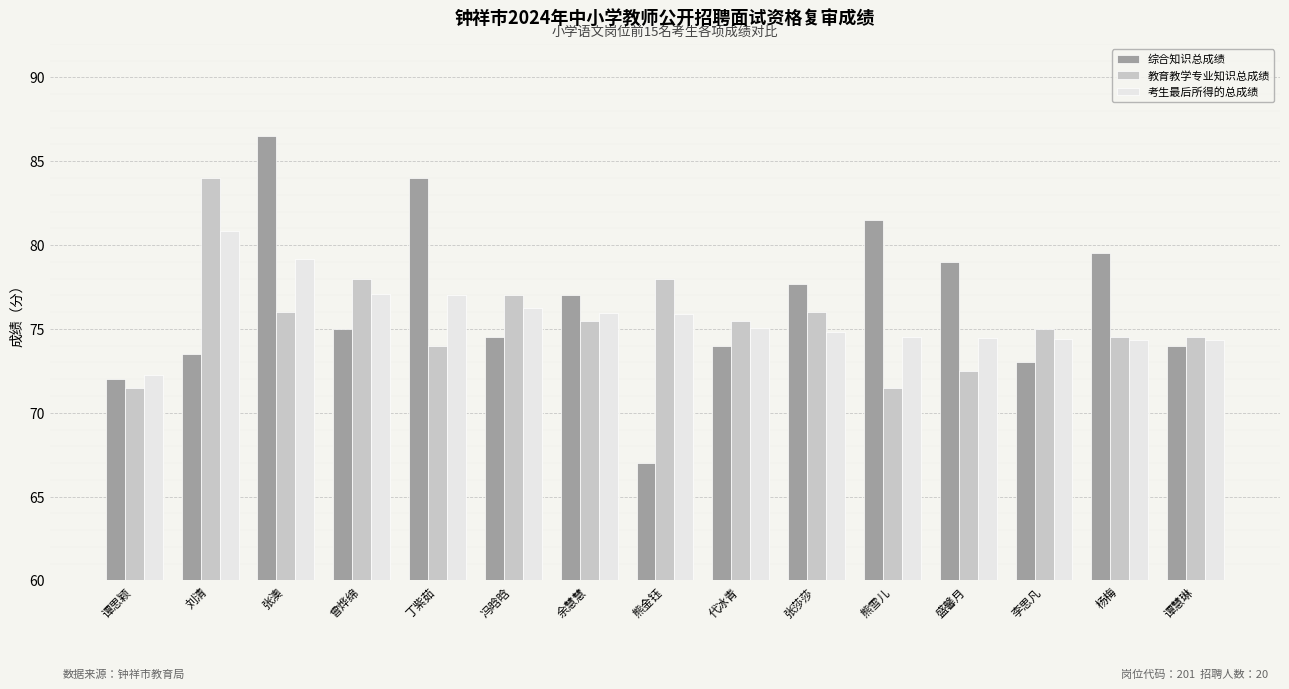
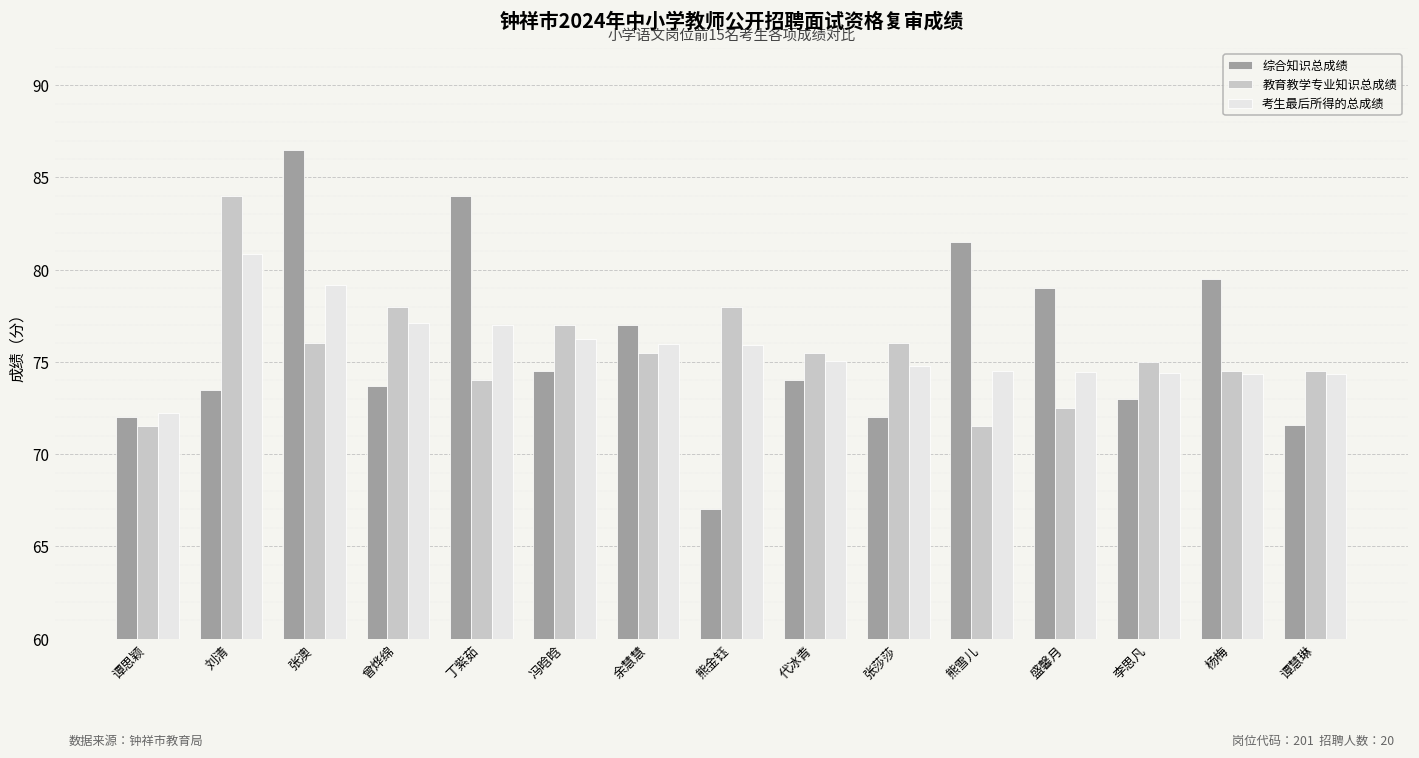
综合知识总成绩, 曾烨绵: 75.0 -> 73.7
综合知识总成绩, 张莎莎: 77.7 -> 72.0
综合知识总成绩, 谭慧琳: 74.0 -> 71.6
